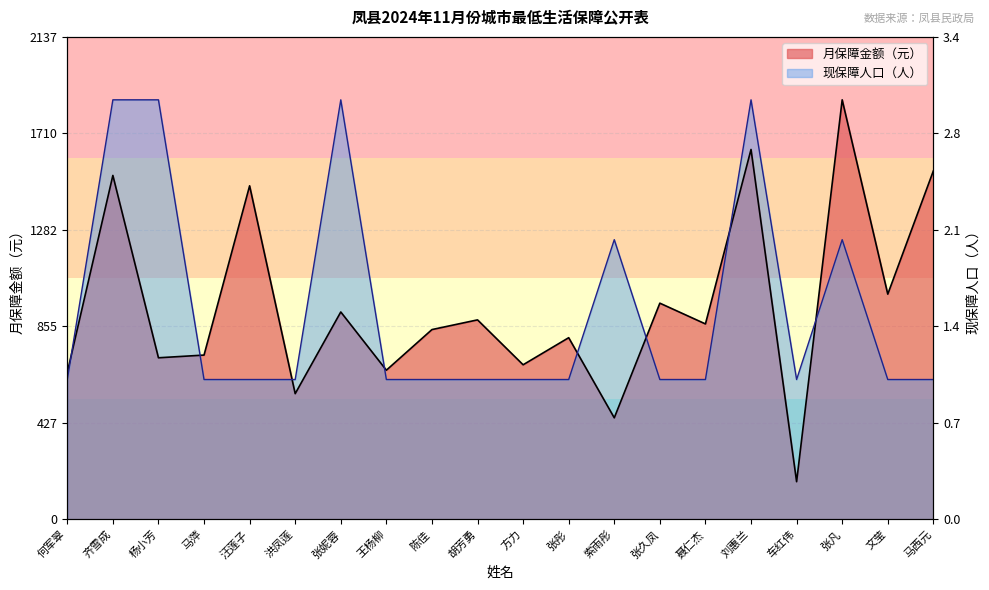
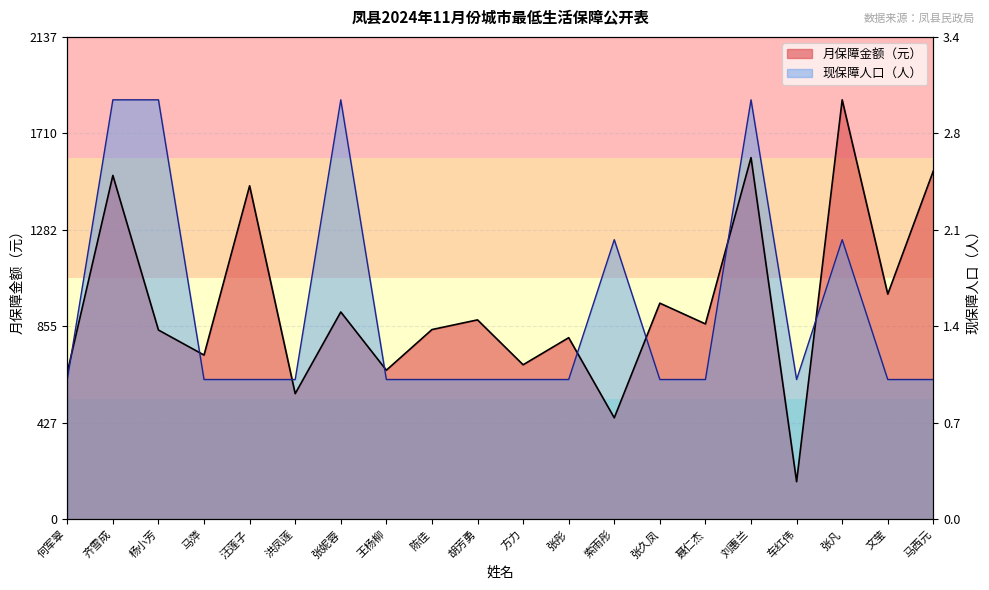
月保障金额（元）, 杨小芳: 720 -> 840
月保障金额（元）, 刘惠兰: 1640 -> 1600
